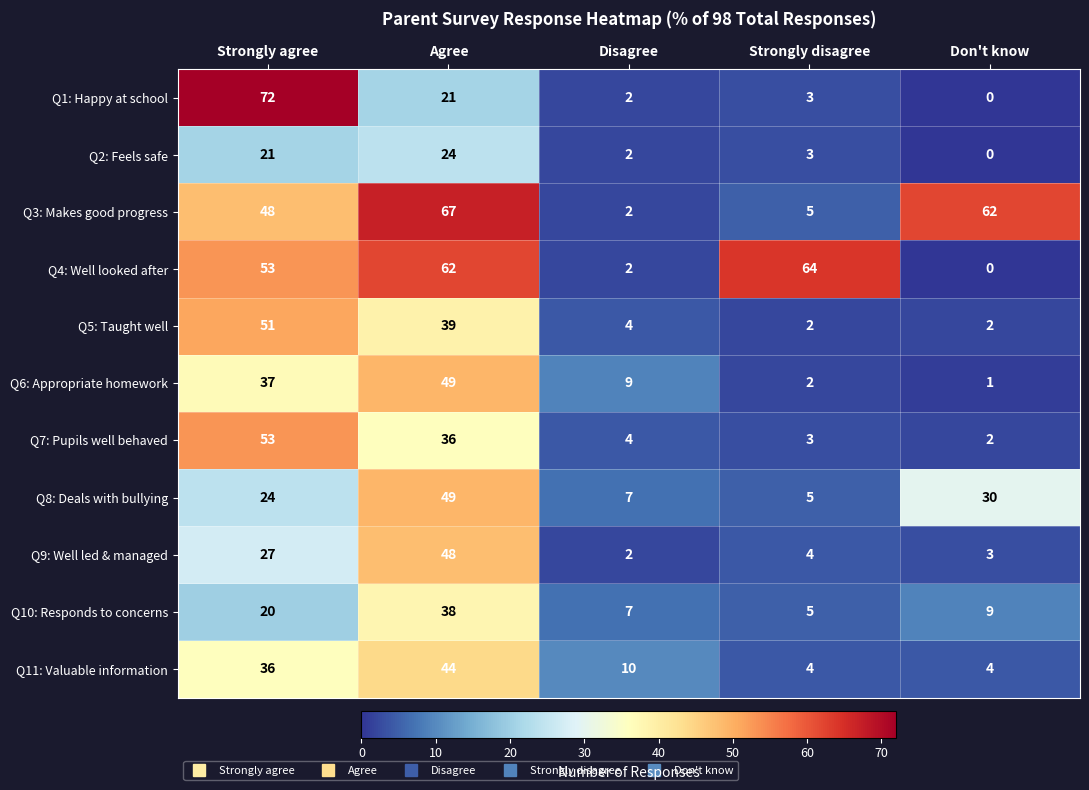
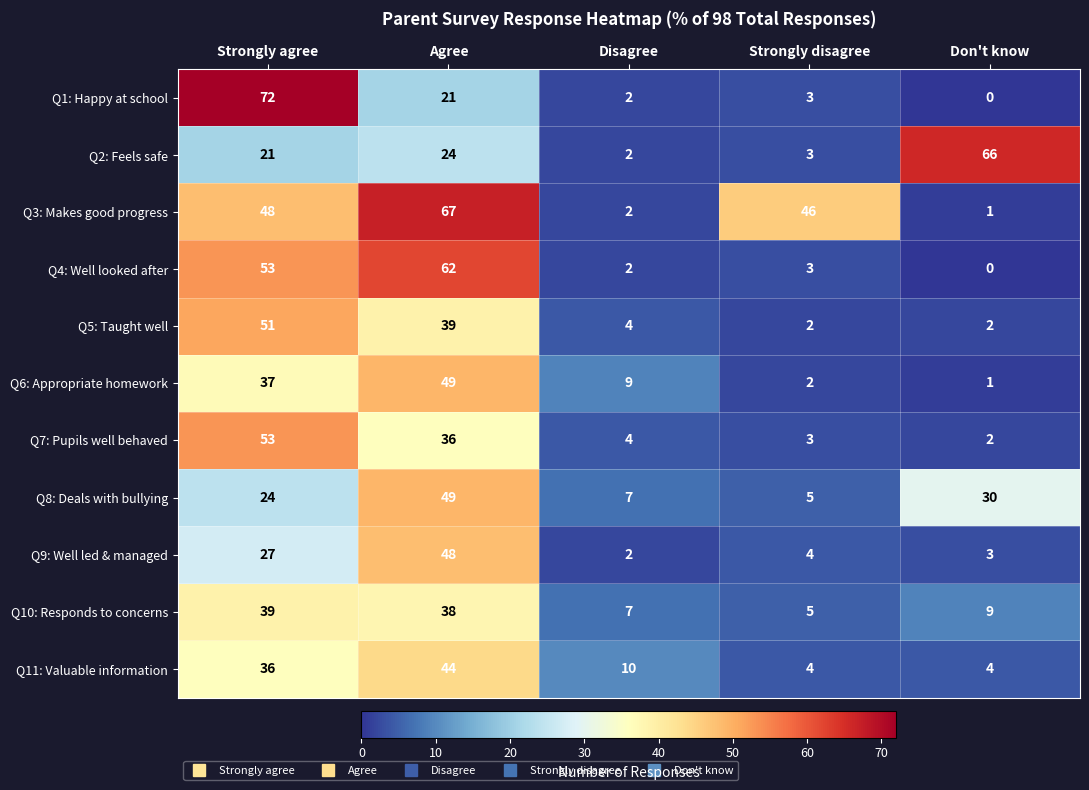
Q2: Feels safe, Don't know: 0 -> 66
Q3: Makes good progress, Strongly disagree: 5 -> 46
Q3: Makes good progress, Don't know: 62 -> 1
Q4: Well looked after, Strongly disagree: 64 -> 3
Q10: Responds to concerns, Strongly agree: 20 -> 39
